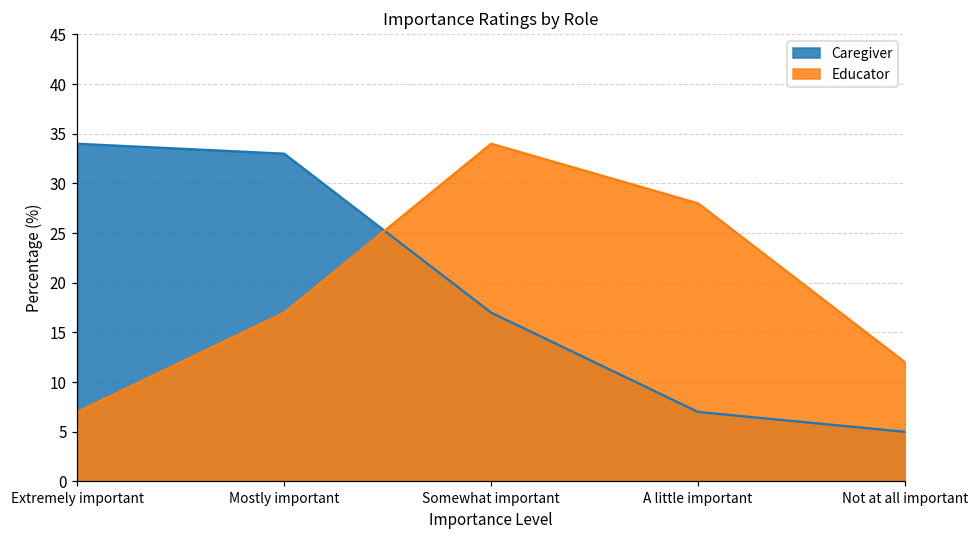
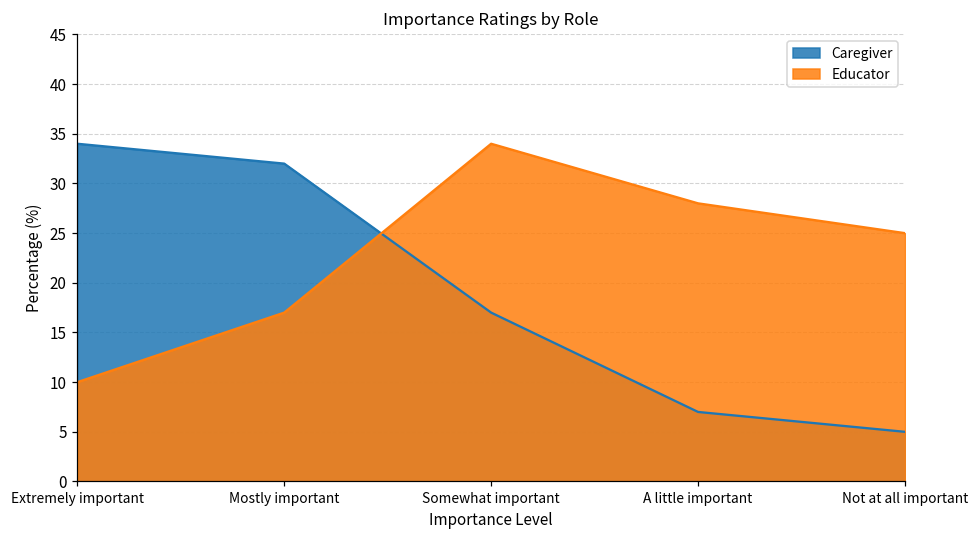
Educator, Extremely important: 7 -> 10
Caregiver, Mostly important: 33 -> 32
Educator, Not at all important: 12 -> 25
